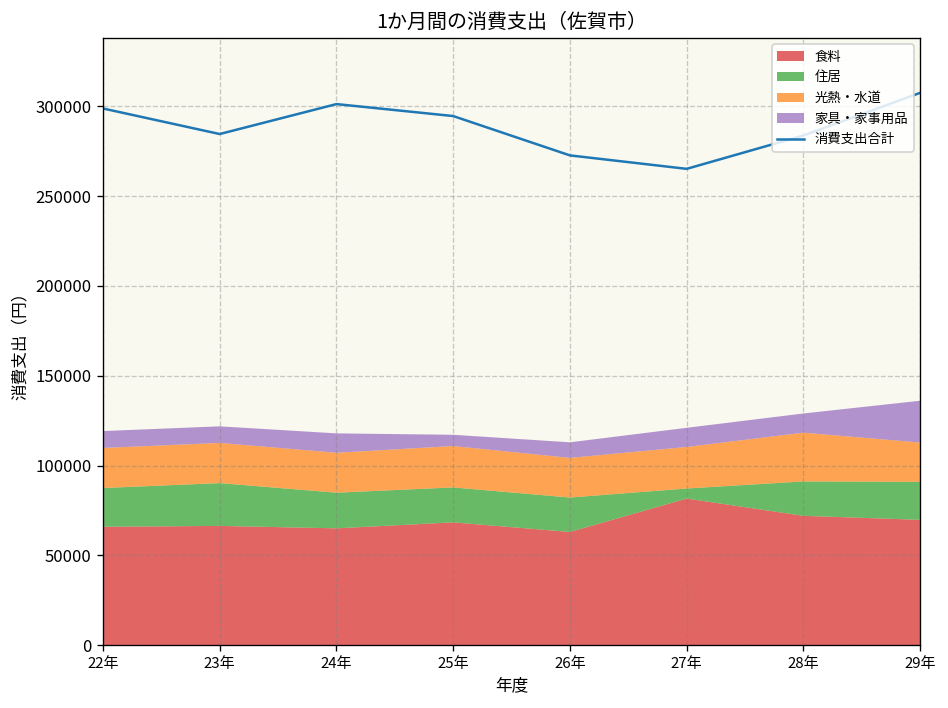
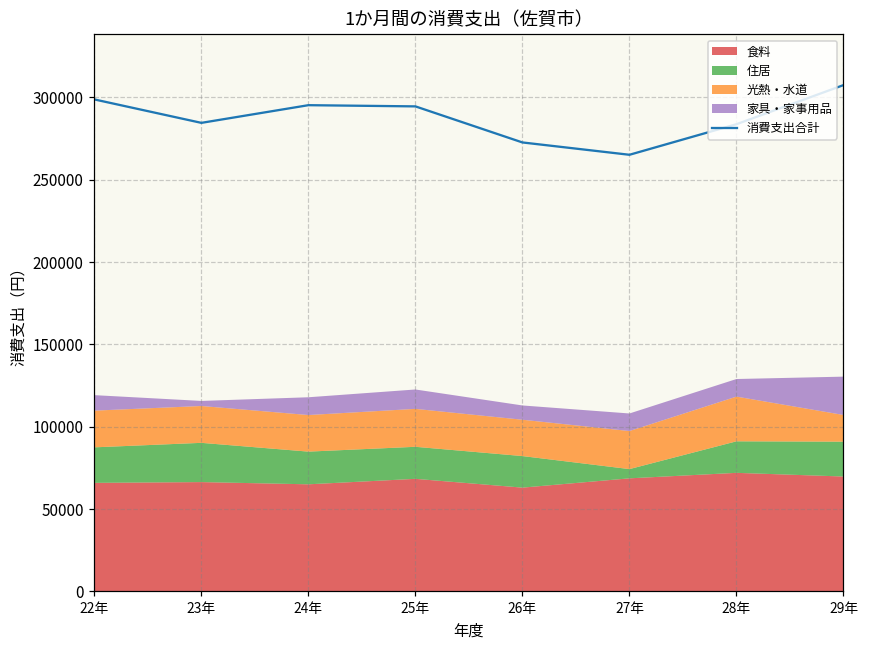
家具・家事用品, 23年: 9000 -> 3000
消費支出合計, 24年: 301000 -> 295000
家具・家事用品, 25年: 6000 -> 12000
食料, 27年: 82000 -> 69000
光熱・水道, 29年: 22000 -> 16000
